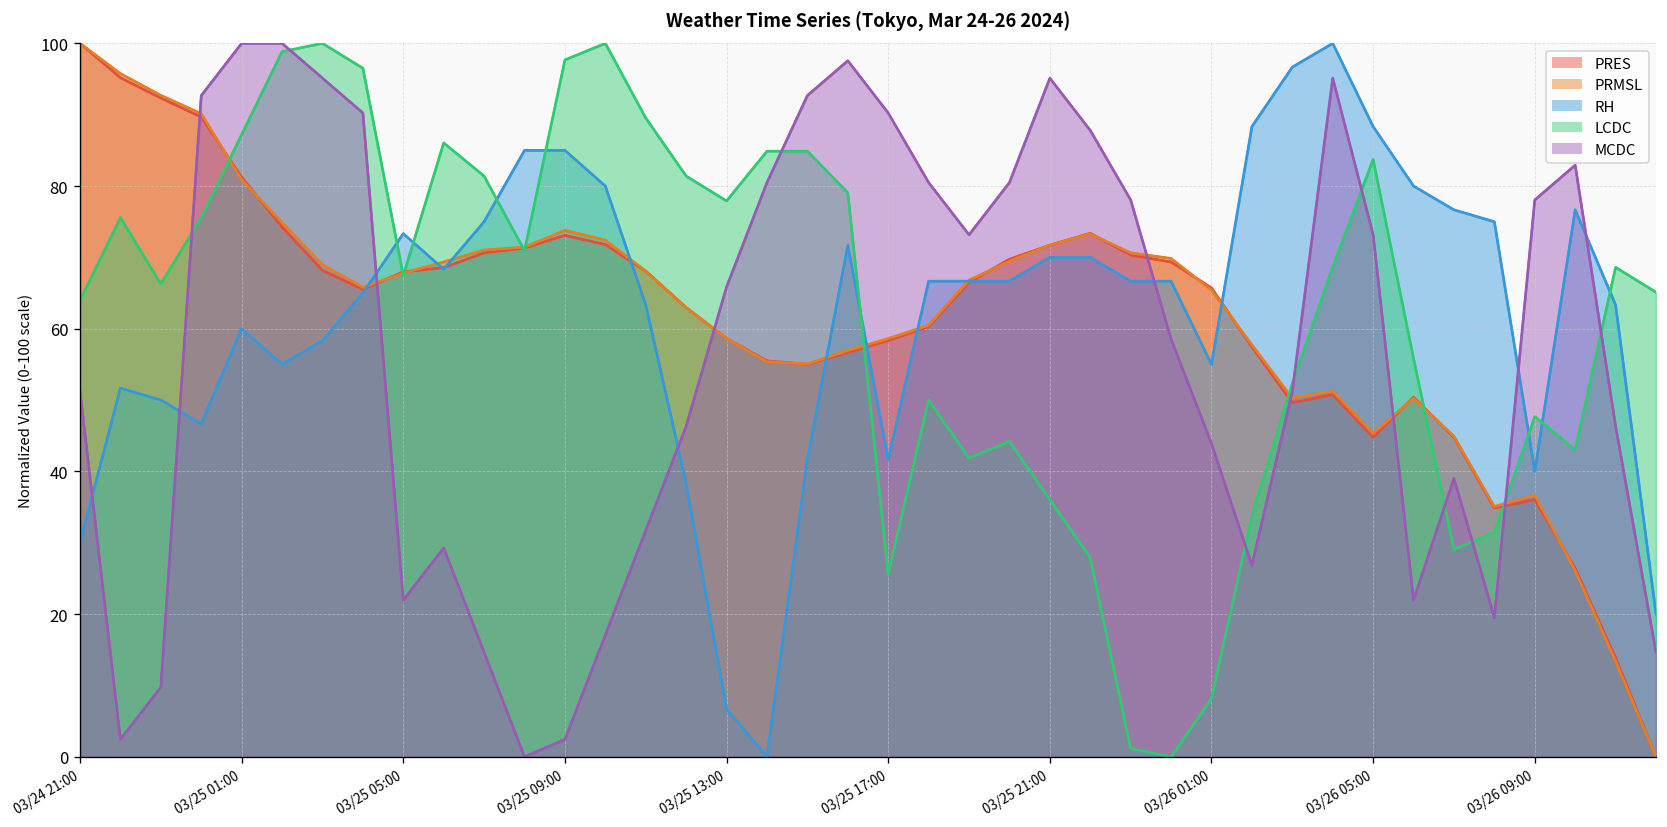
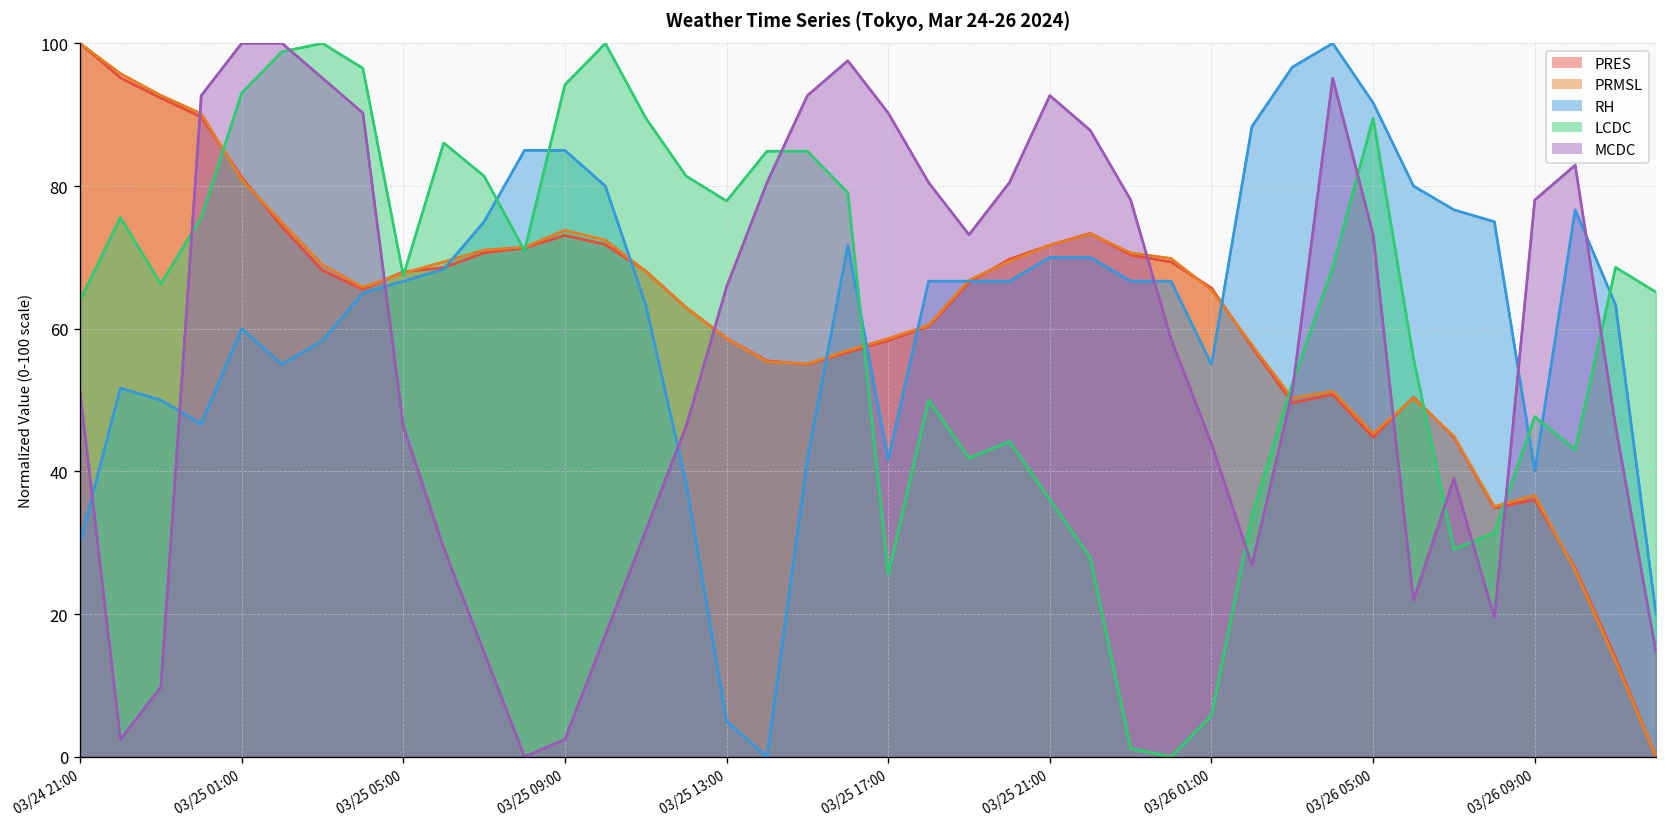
LCDC, 03/25 01:00: 87 -> 93
RH, 03/25 05:00: 73 -> 67
MCDC, 03/25 05:00: 22 -> 46
LCDC, 03/25 09:00: 98 -> 94
RH, 03/25 13:00: 7 -> 5
MCDC, 03/25 21:00: 95 -> 93
LCDC, 03/26 01:00: 8 -> 6
RH, 03/26 05:00: 88 -> 92
LCDC, 03/26 05:00: 84 -> 90
